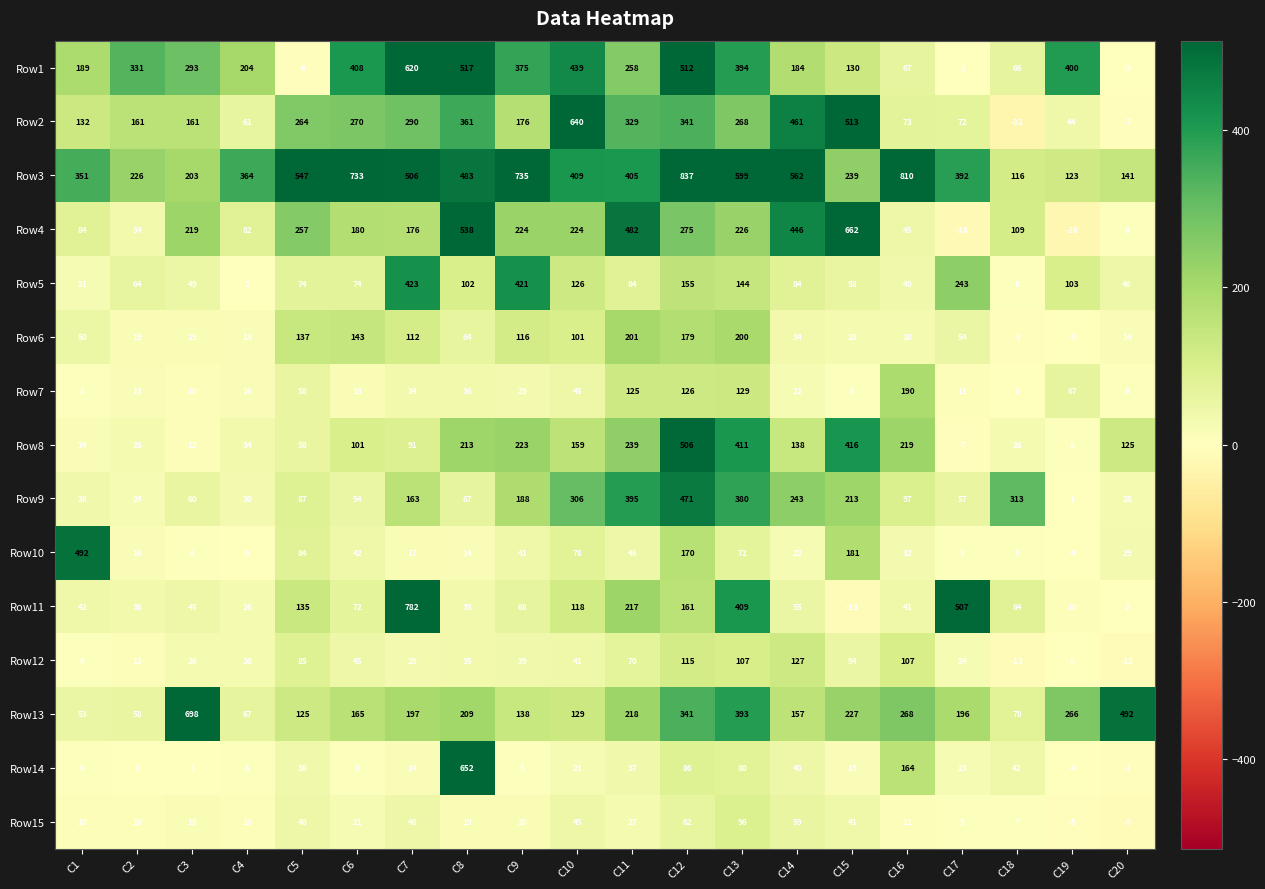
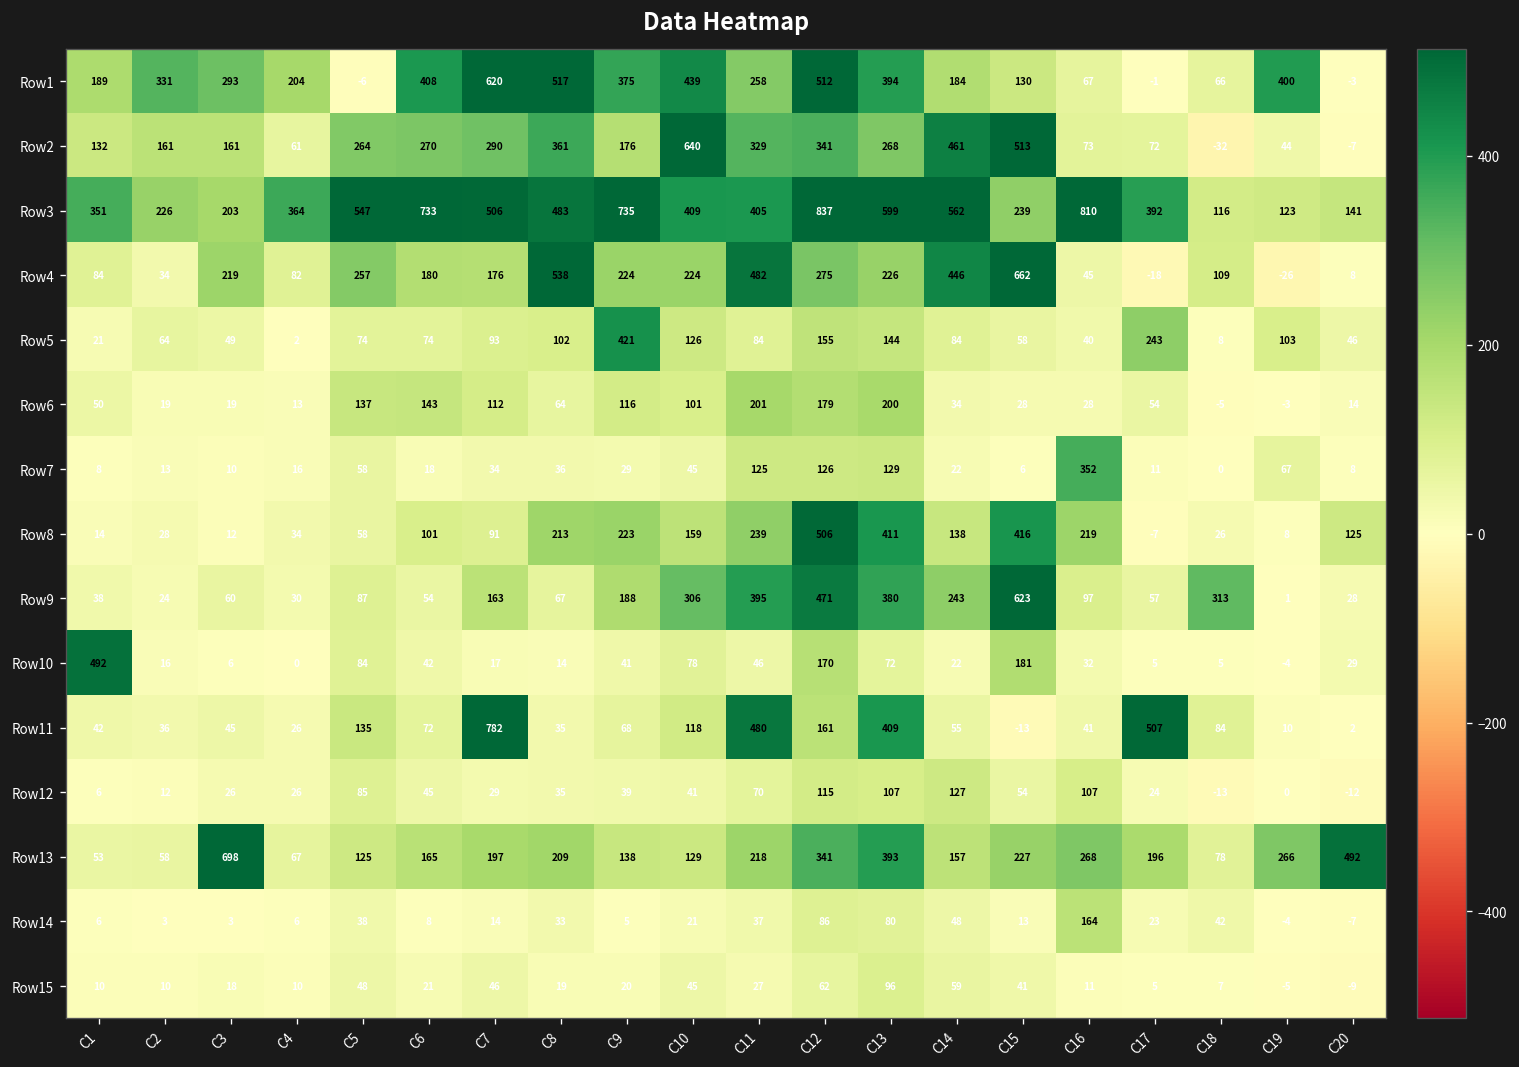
Row5, C7: 423 -> 93
Row7, C16: 190 -> 352
Row9, C15: 213 -> 623
Row11, C11: 217 -> 480
Row14, C8: 652 -> 33
